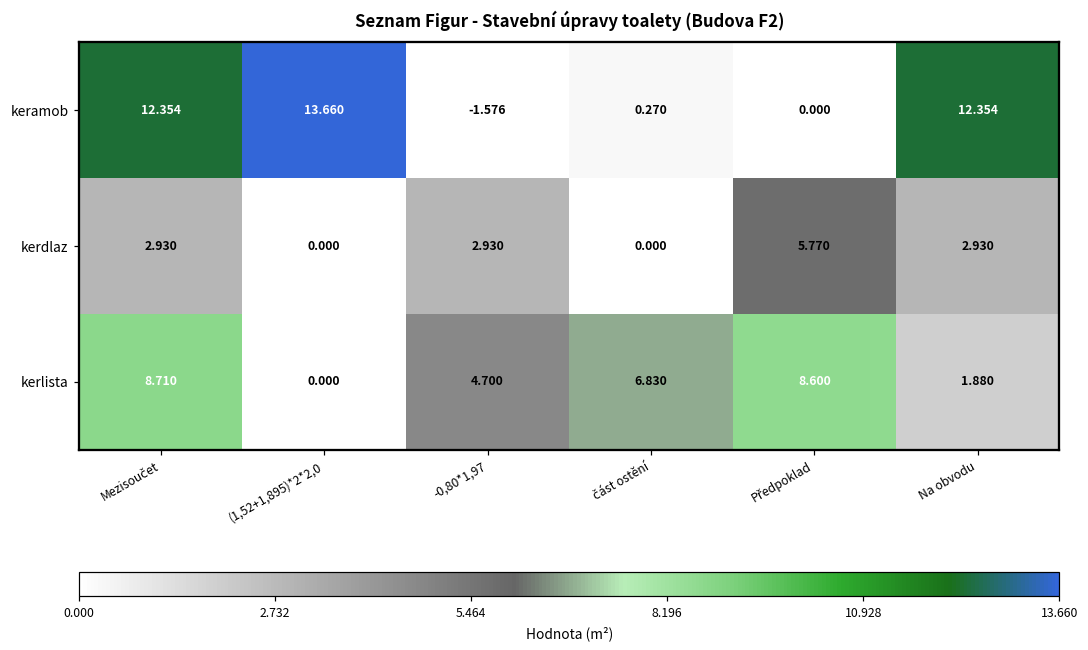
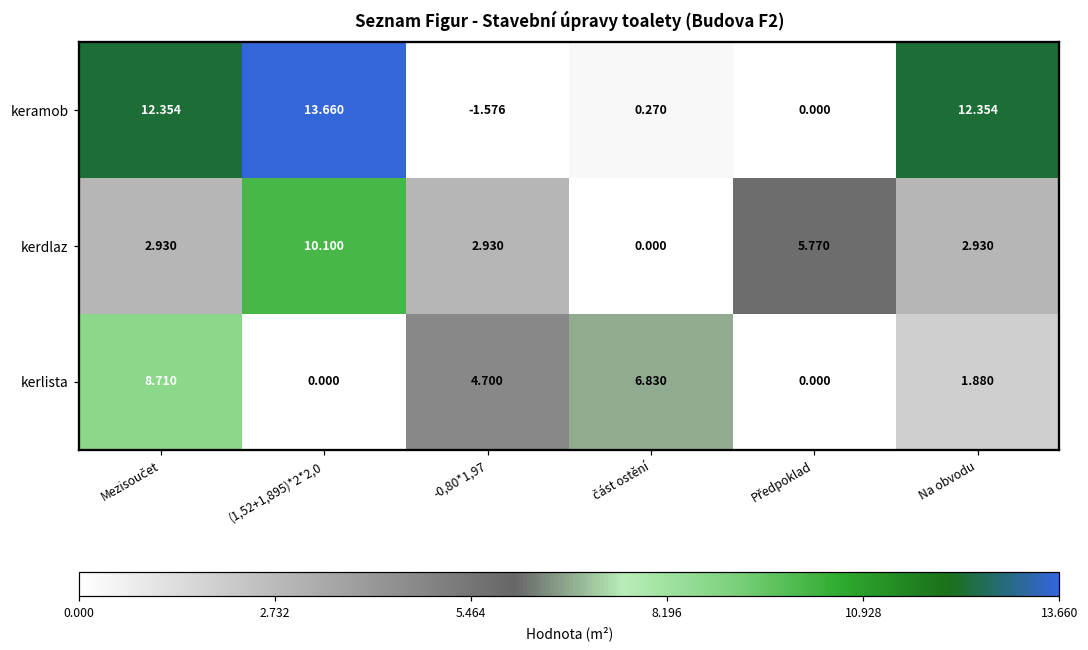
kerdlaz, (1,52+1,895)*2*2,0: 0.000 -> 10.100
kerlista, Předpoklad: 8.600 -> 0.000
